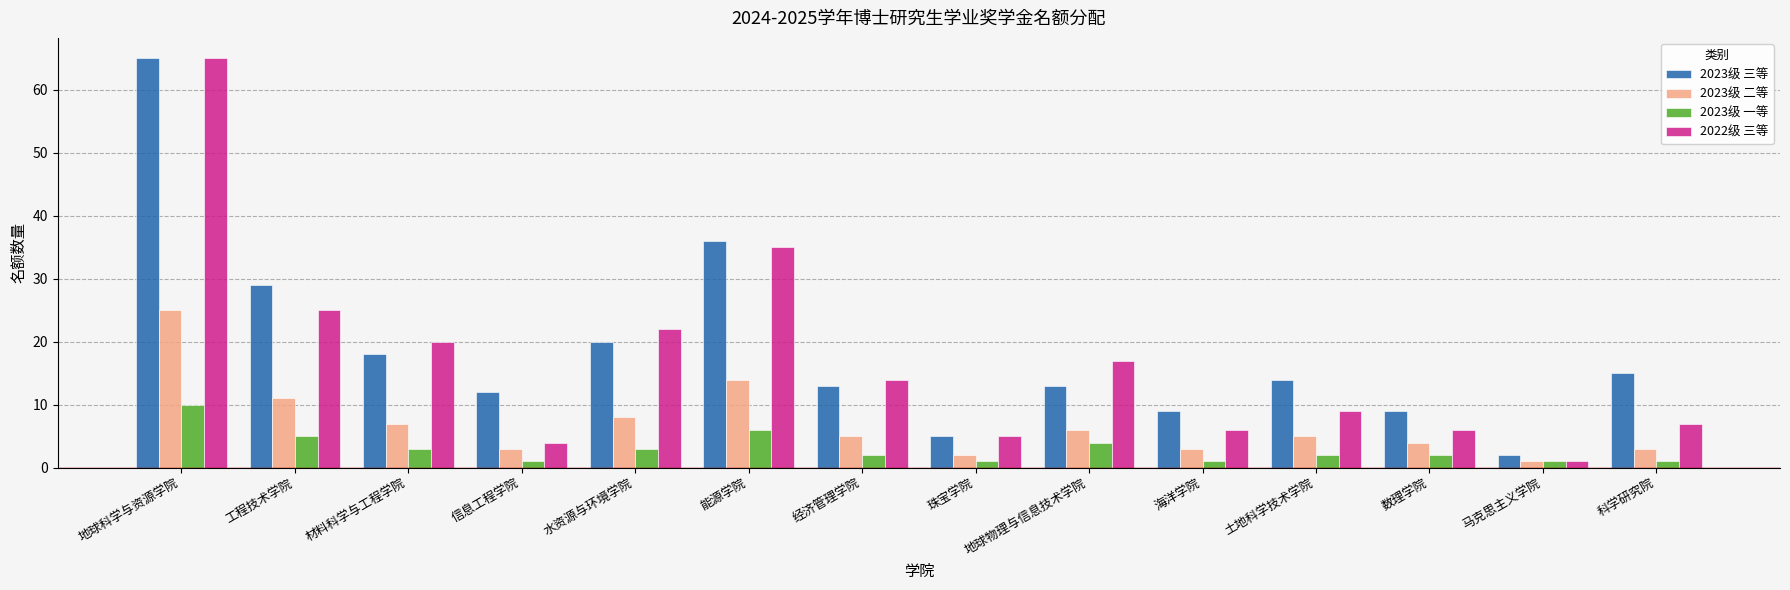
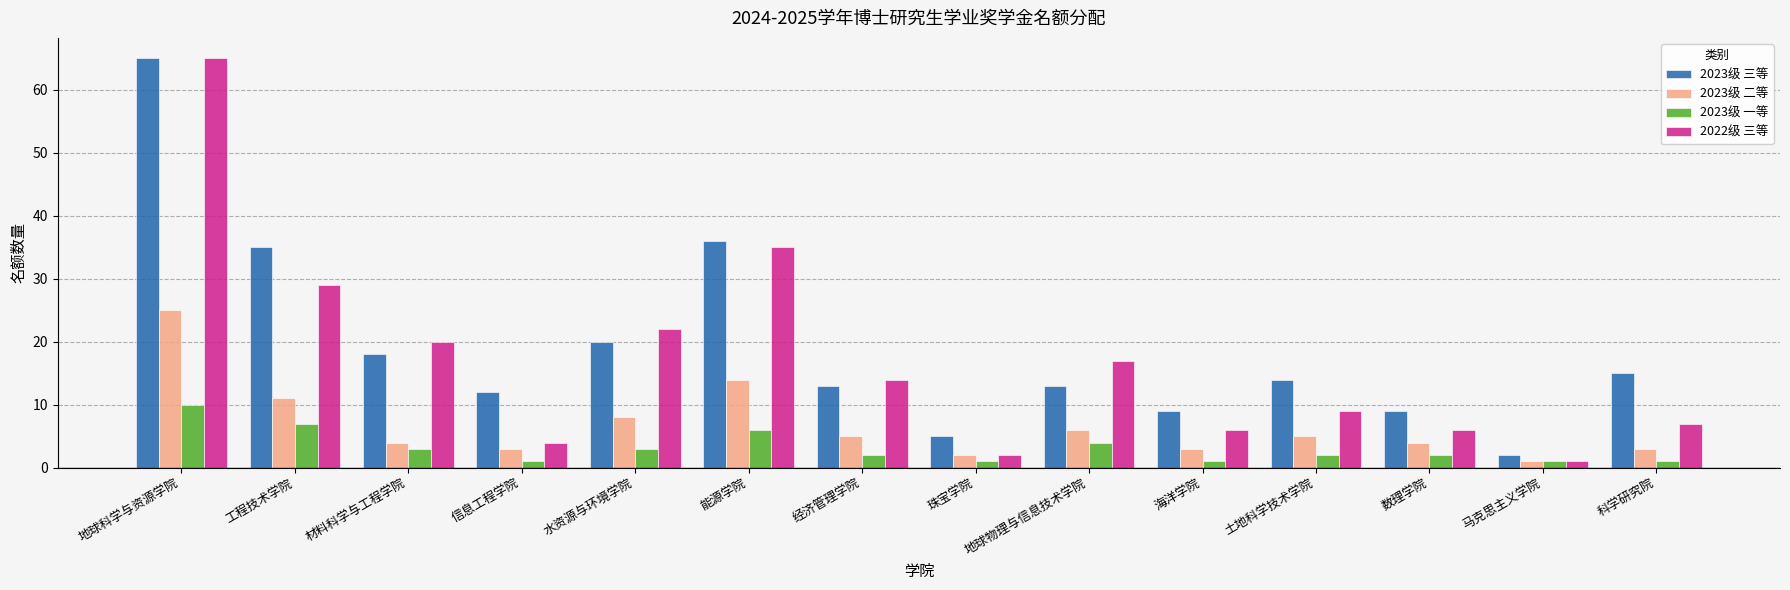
2023级 三等, 工程技术学院: 29 -> 35
2023级 一等, 工程技术学院: 5 -> 7
2022级 三等, 工程技术学院: 25 -> 29
2023级 二等, 材料科学与工程学院: 7 -> 4
2022级 三等, 珠宝学院: 5 -> 2
